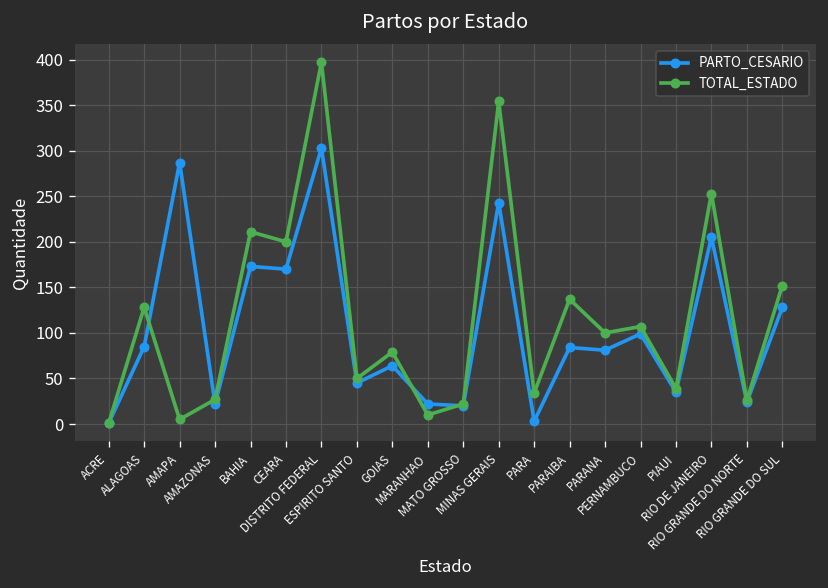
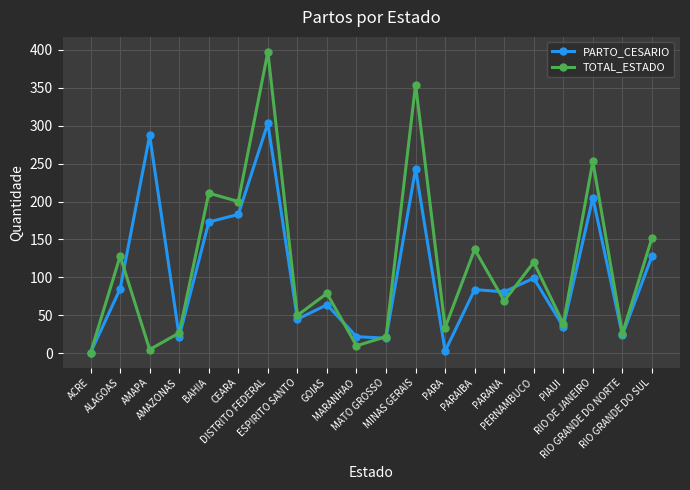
PARTO_CESARIO, CEARA: 170 -> 180
TOTAL_ESTADO, PARANA: 100 -> 70
TOTAL_ESTADO, PERNAMBUCO: 110 -> 120
